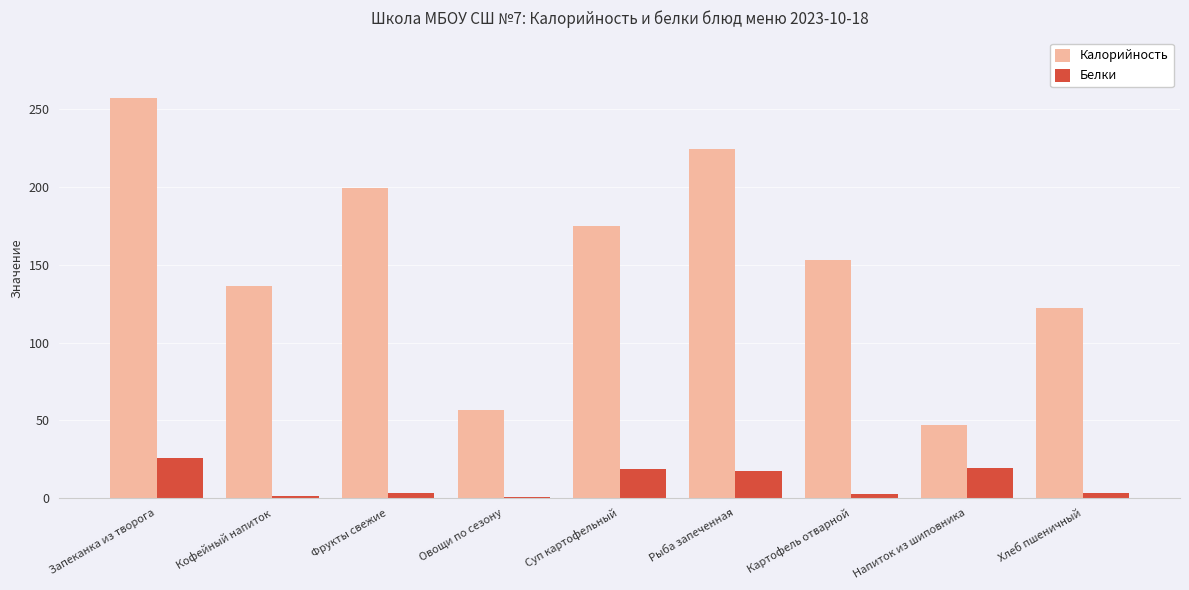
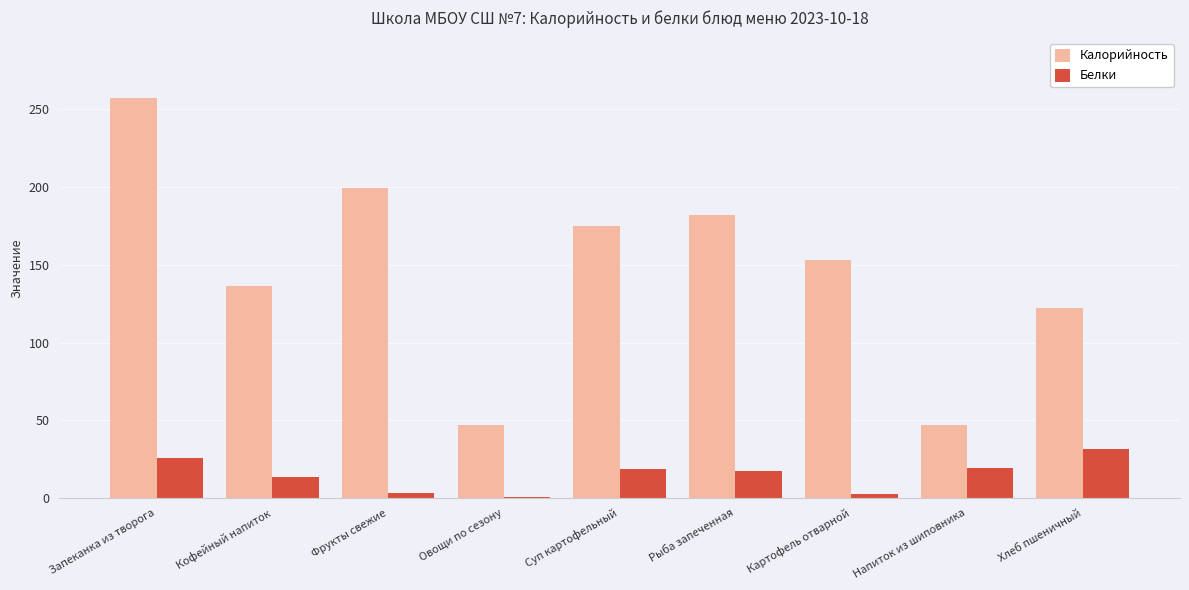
Белки, Кофейный напиток: 1 -> 13
Калорийность, Овощи по сезону: 57 -> 47
Калорийность, Рыба запеченная: 224 -> 182
Белки, Хлеб пшеничный: 3 -> 31
